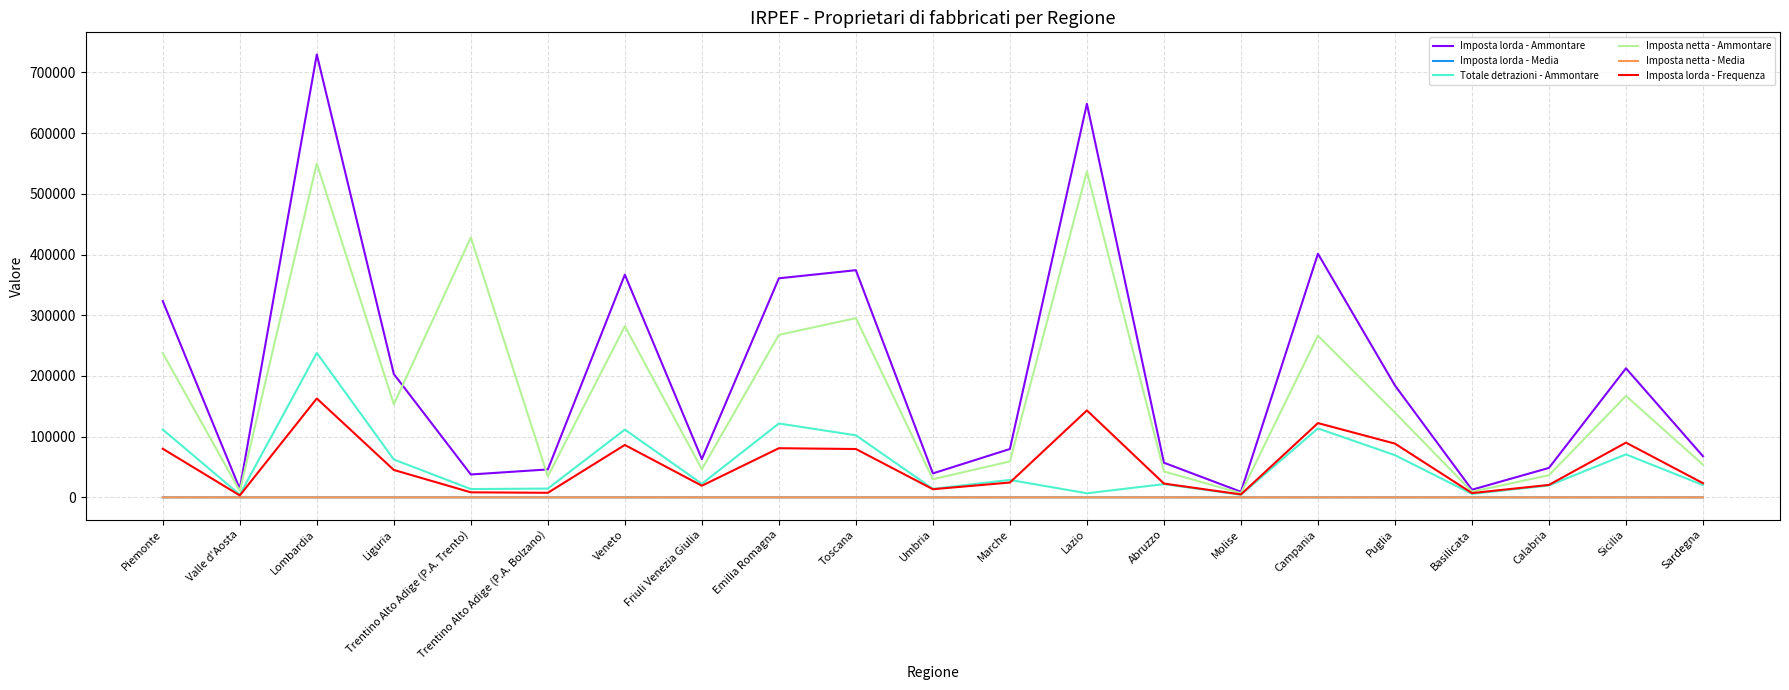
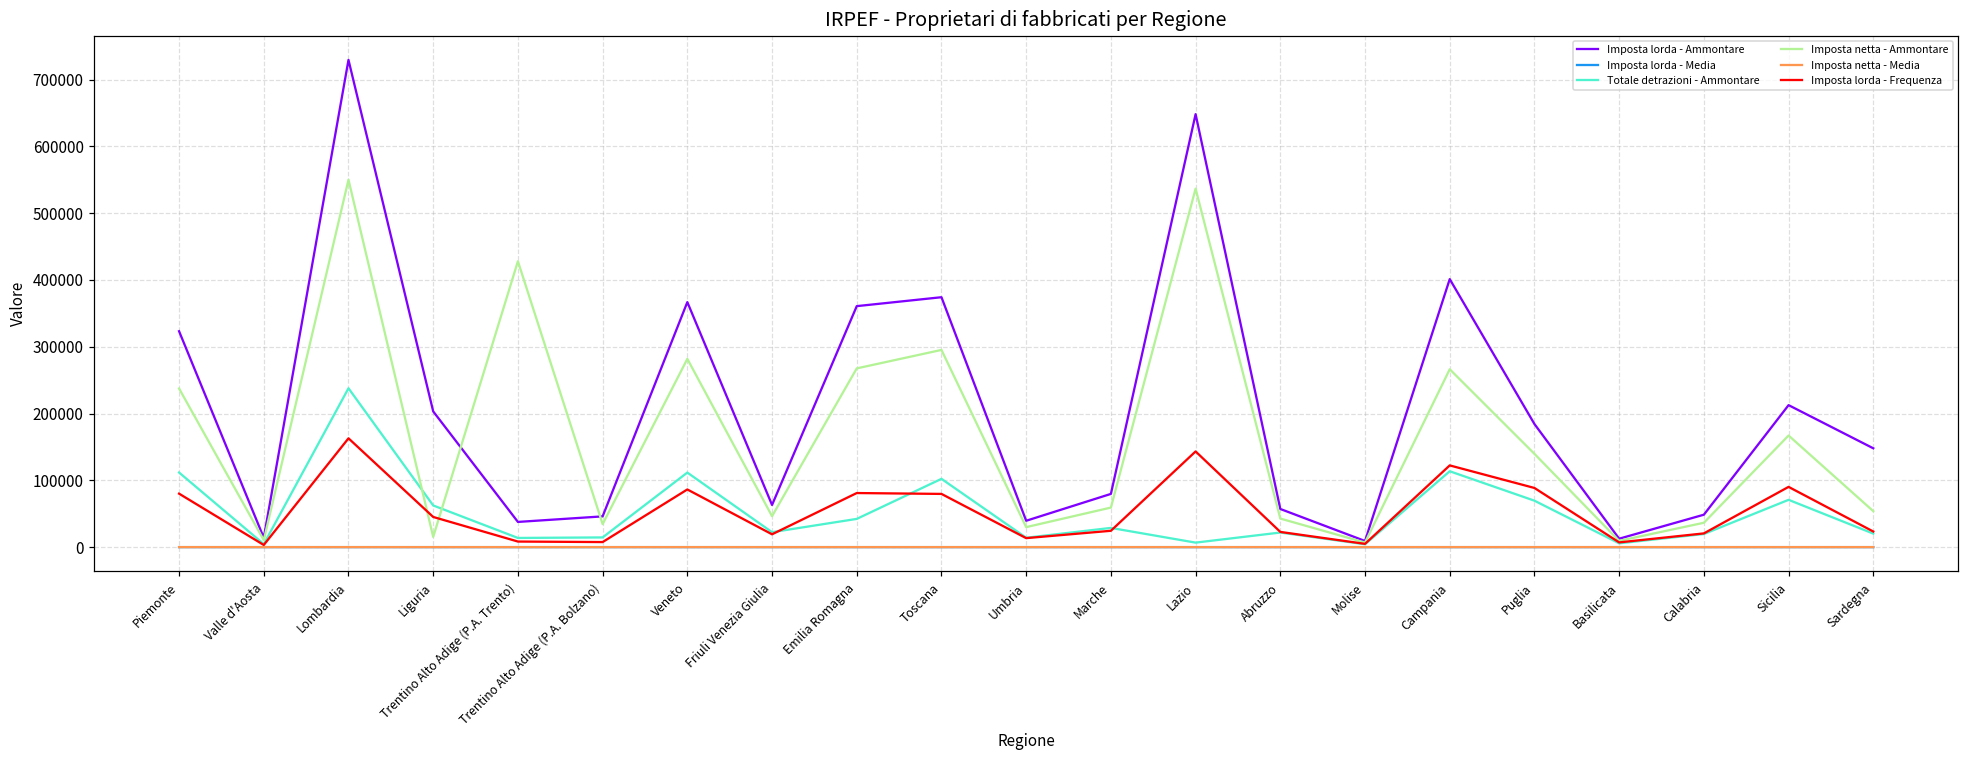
Imposta netta - Ammontare, Liguria: 150000 -> 20000
Totale detrazioni - Ammontare, Emilia Romagna: 120000 -> 40000
Imposta lorda - Ammontare, Sardegna: 70000 -> 150000
